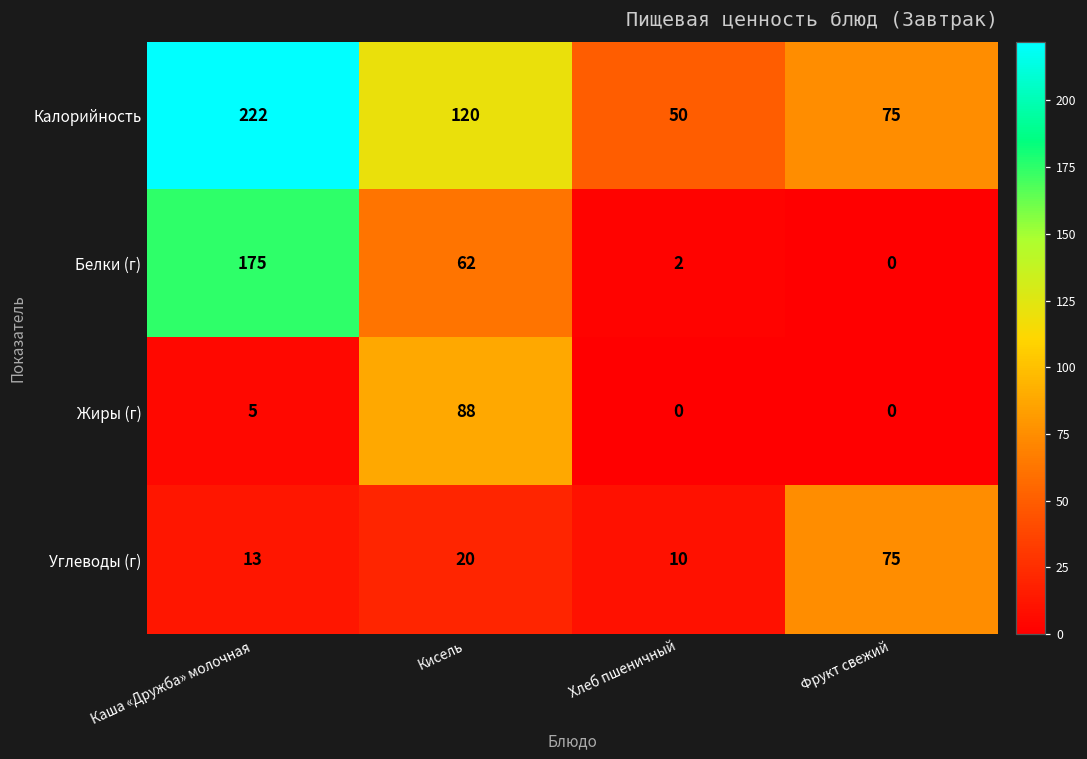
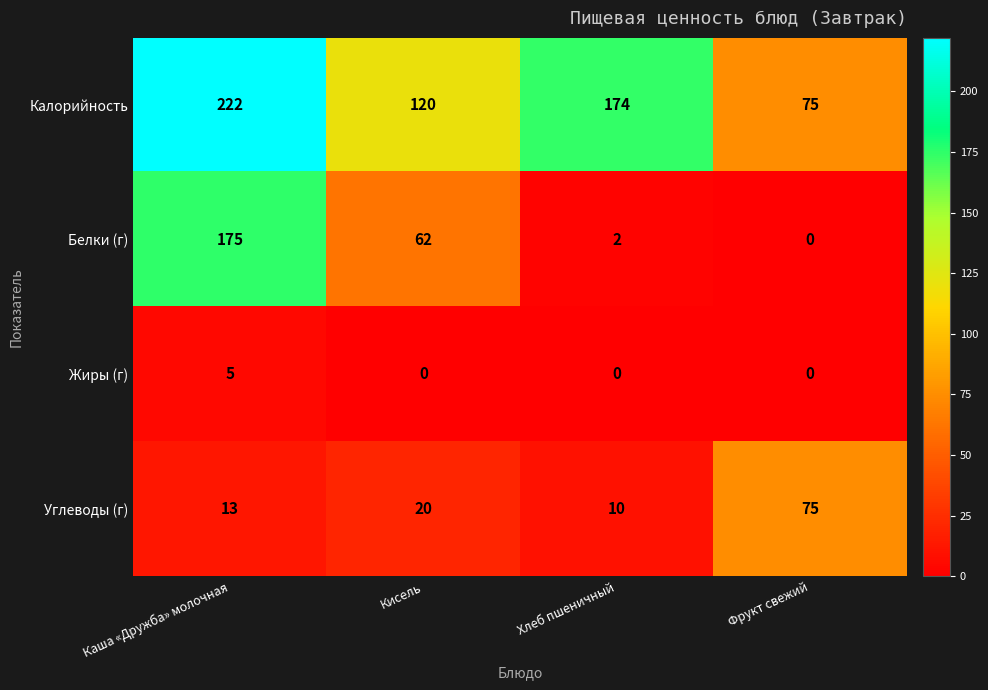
Калорийность, Хлеб пшеничный: 50 -> 174
Жиры (г), Кисель: 88 -> 0
